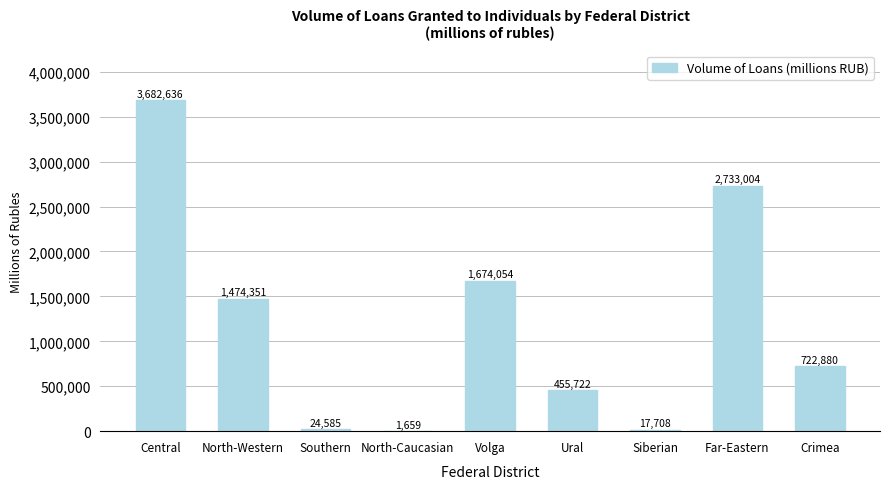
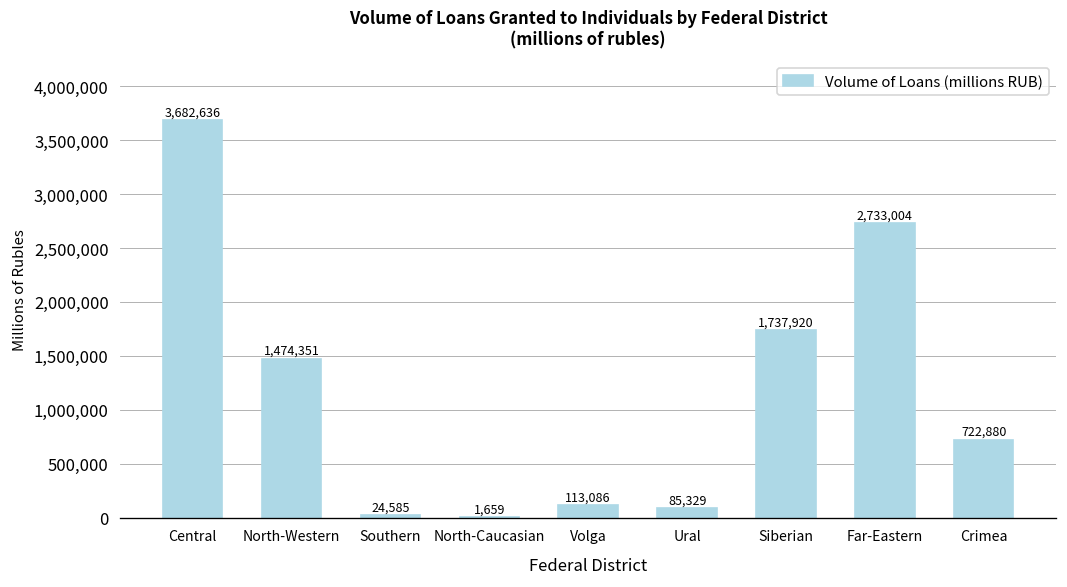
Volga: 1,674,054 -> 113,086
Ural: 455,722 -> 85,329
Siberian: 17,708 -> 1,737,920
